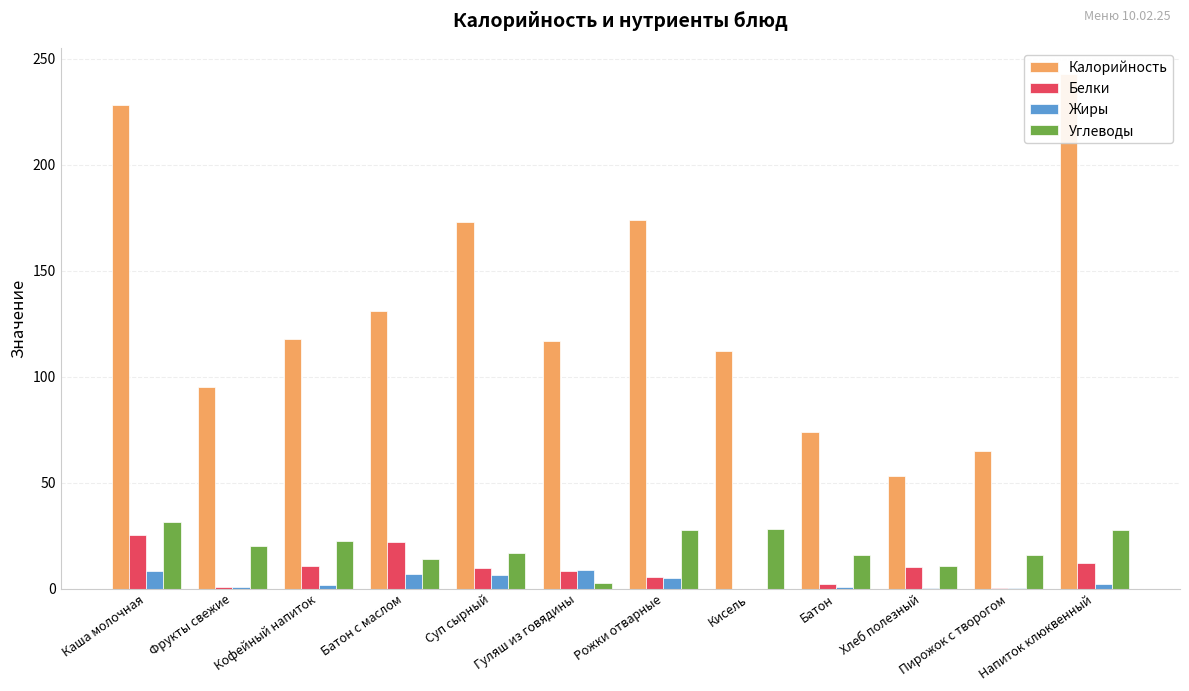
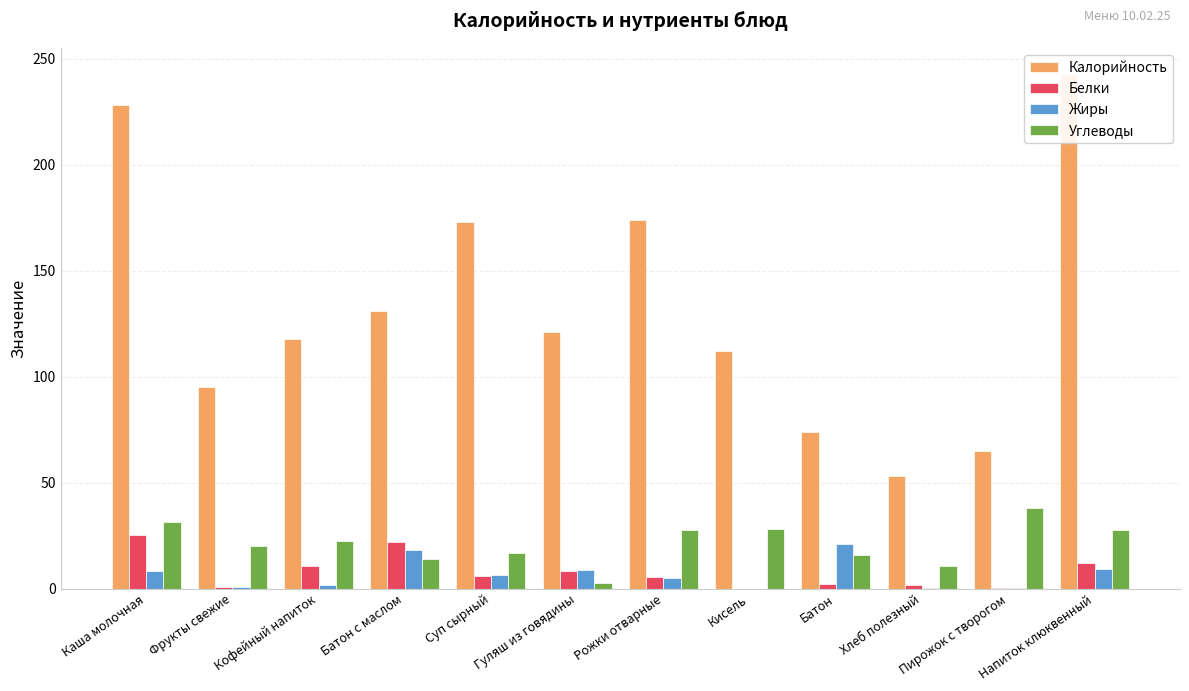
Жиры, Батон с маслом: 7 -> 18
Белки, Суп сырный: 10 -> 6
Калорийность, Гуляш из говядины: 117 -> 121
Жиры, Батон: 1 -> 21
Белки, Хлеб полезный: 10 -> 2
Углеводы, Пирожок с творогом: 16 -> 38
Жиры, Напиток клюквенный: 2 -> 9
